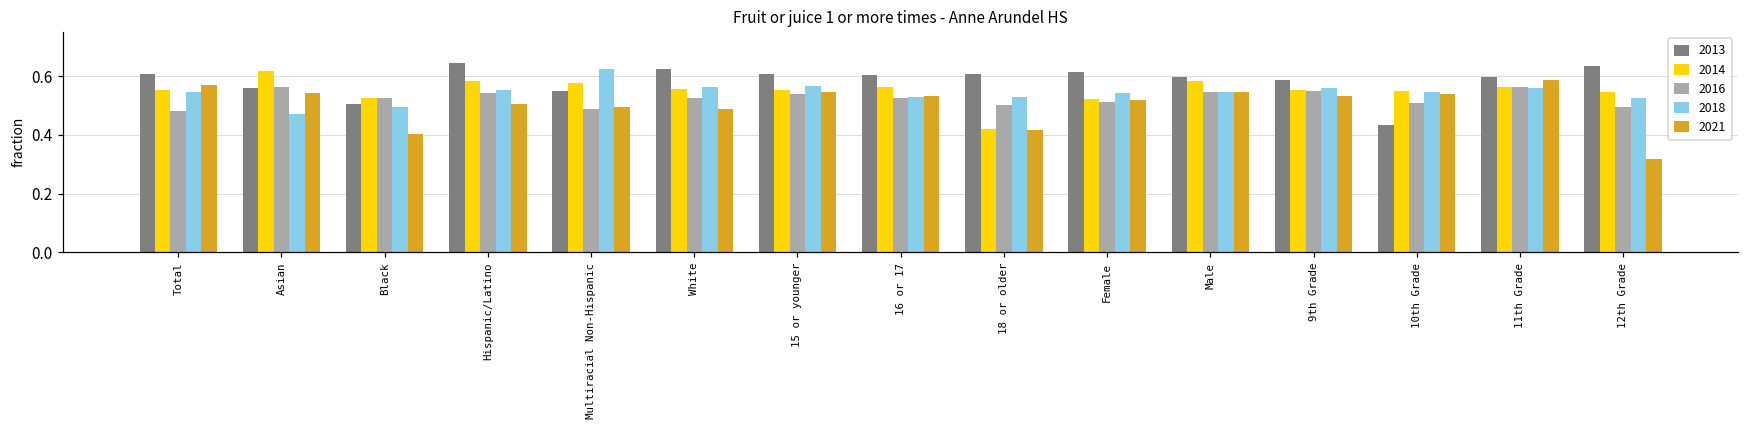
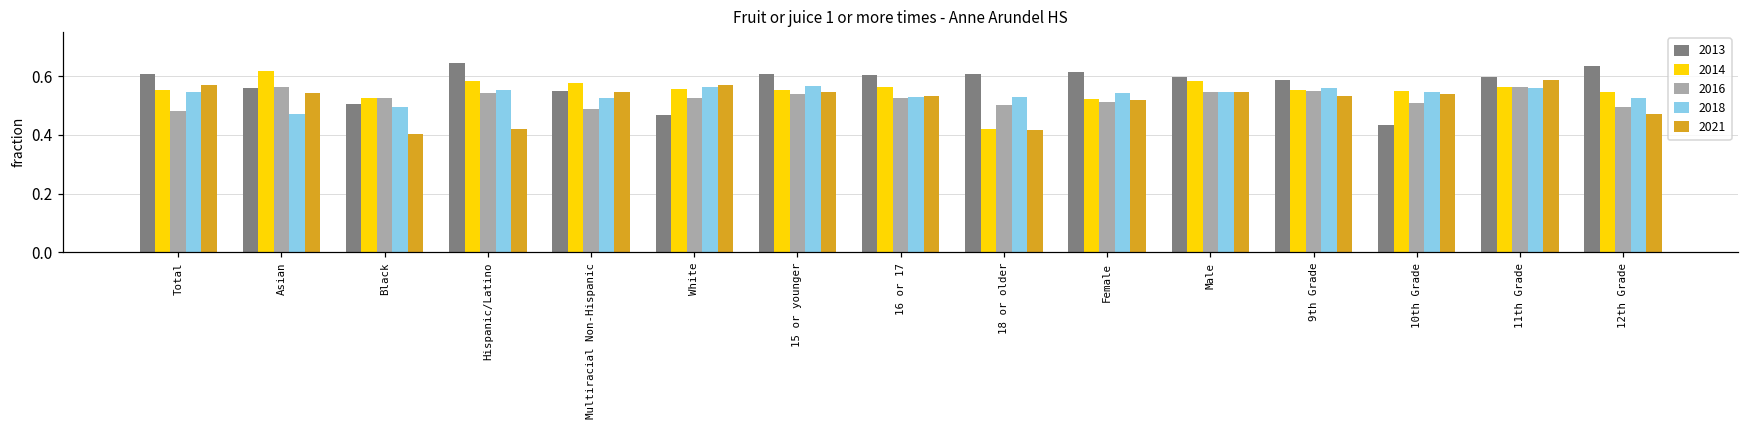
2021, Hispanic/Latino: 0.51 -> 0.42
2018, Multiracial Non-Hispanic: 0.63 -> 0.53
2021, Multiracial Non-Hispanic: 0.50 -> 0.55
2013, White: 0.62 -> 0.47
2021, White: 0.49 -> 0.57
2021, 12th Grade: 0.32 -> 0.47
